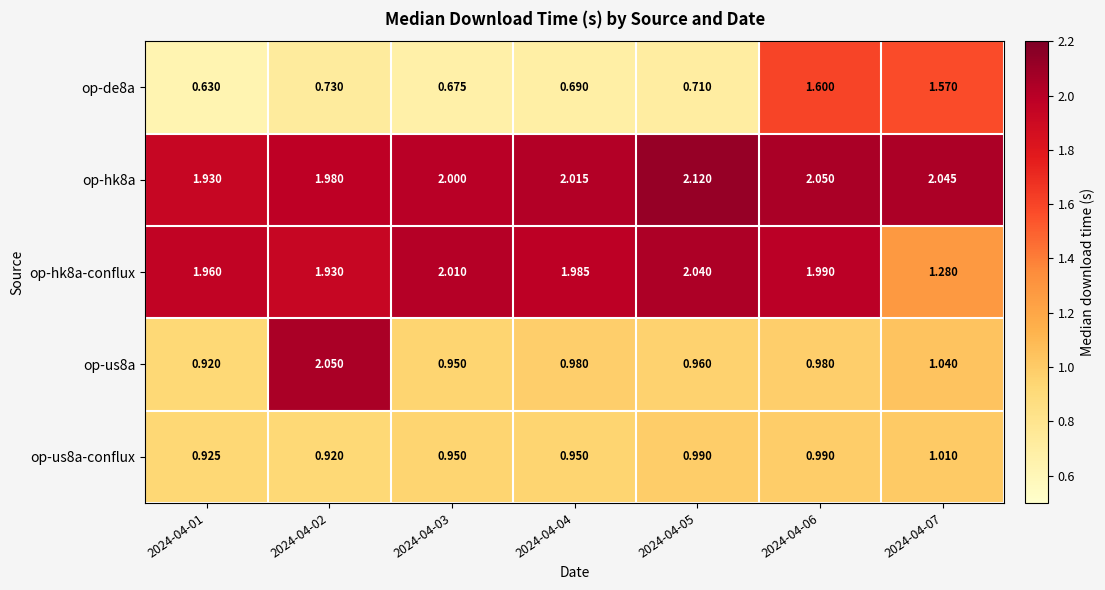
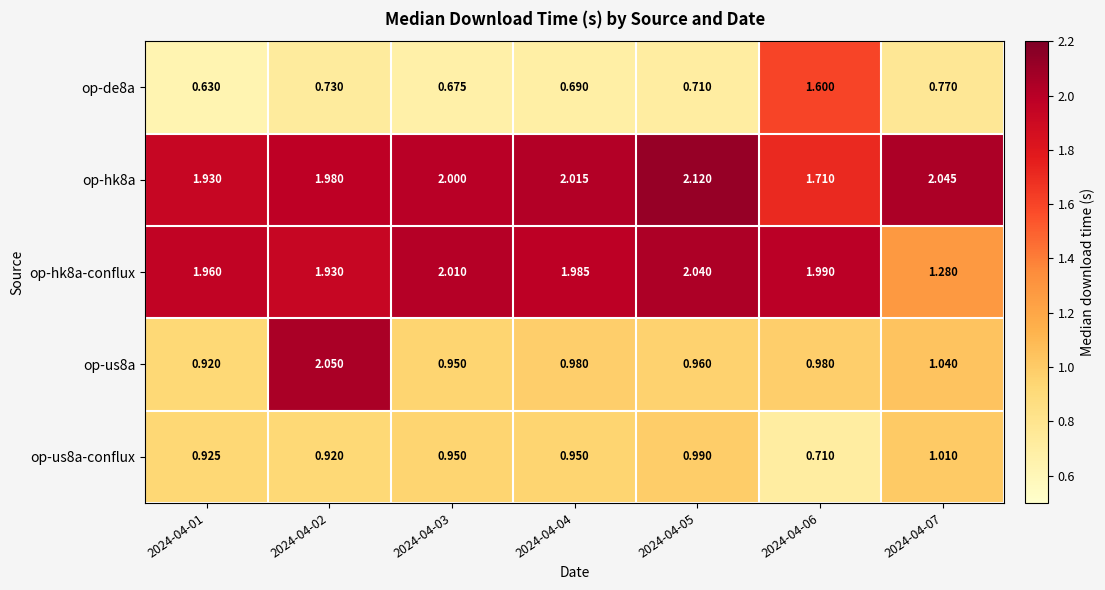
op-de8a, 2024-04-07: 1.570 -> 0.770
op-hk8a, 2024-04-06: 2.050 -> 1.710
op-us8a-conflux, 2024-04-06: 0.990 -> 0.710
